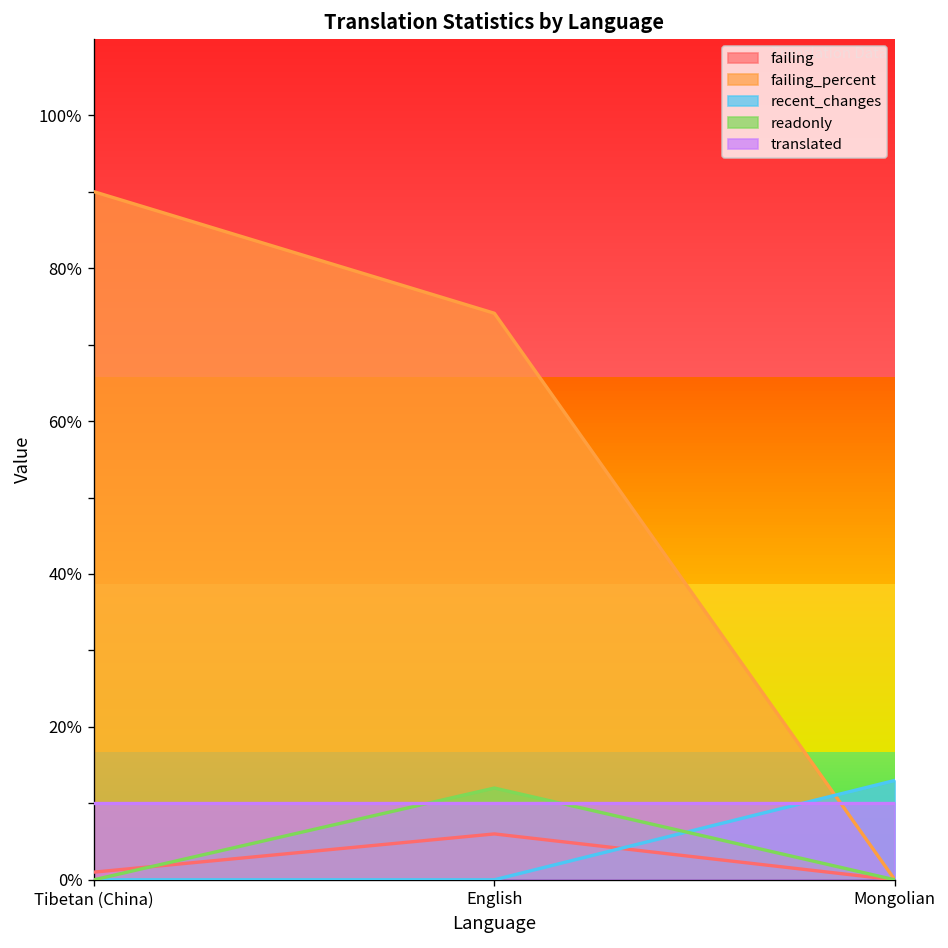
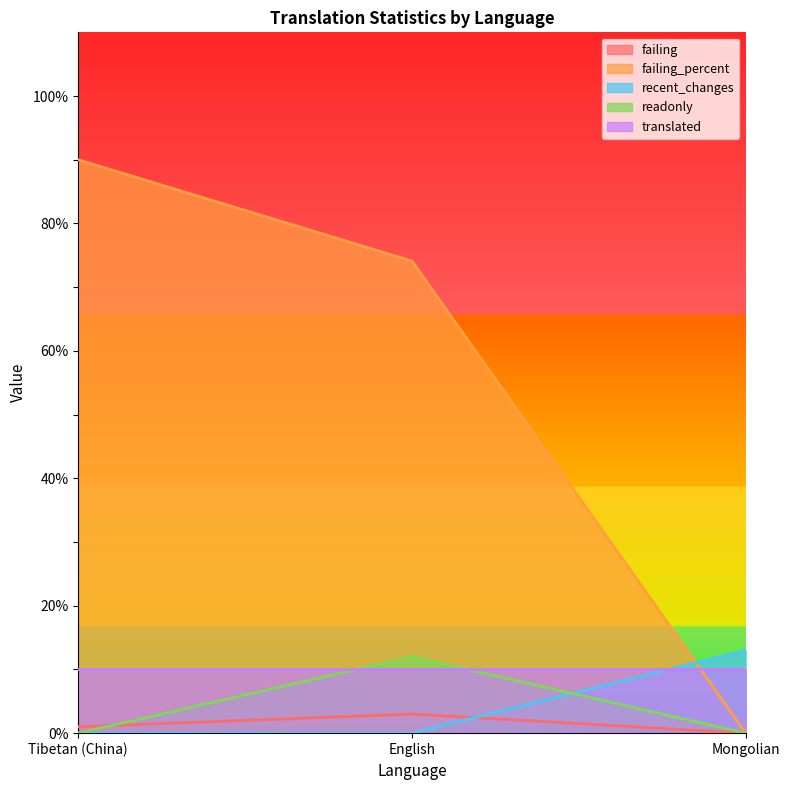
failing, English: 6% -> 3%
